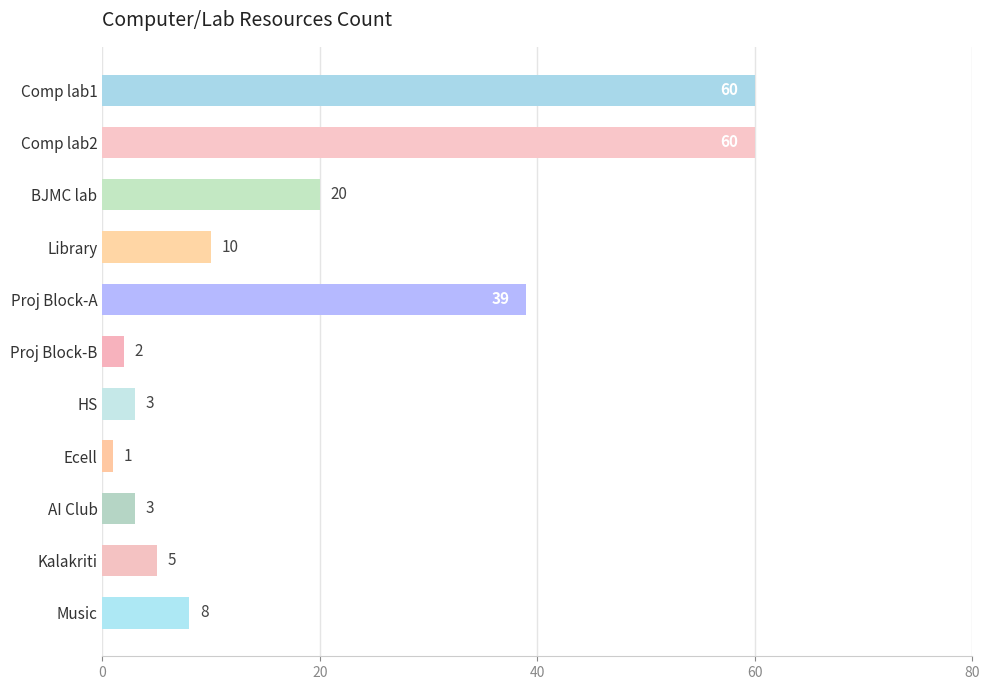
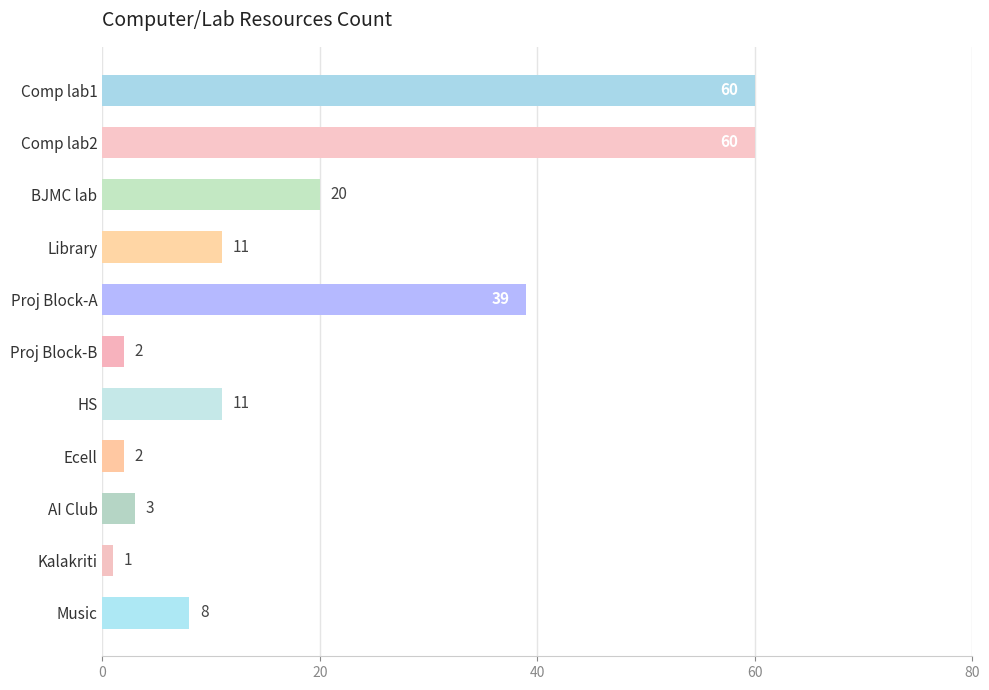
Library: 10 -> 11
HS: 3 -> 11
Ecell: 1 -> 2
Kalakriti: 5 -> 1
